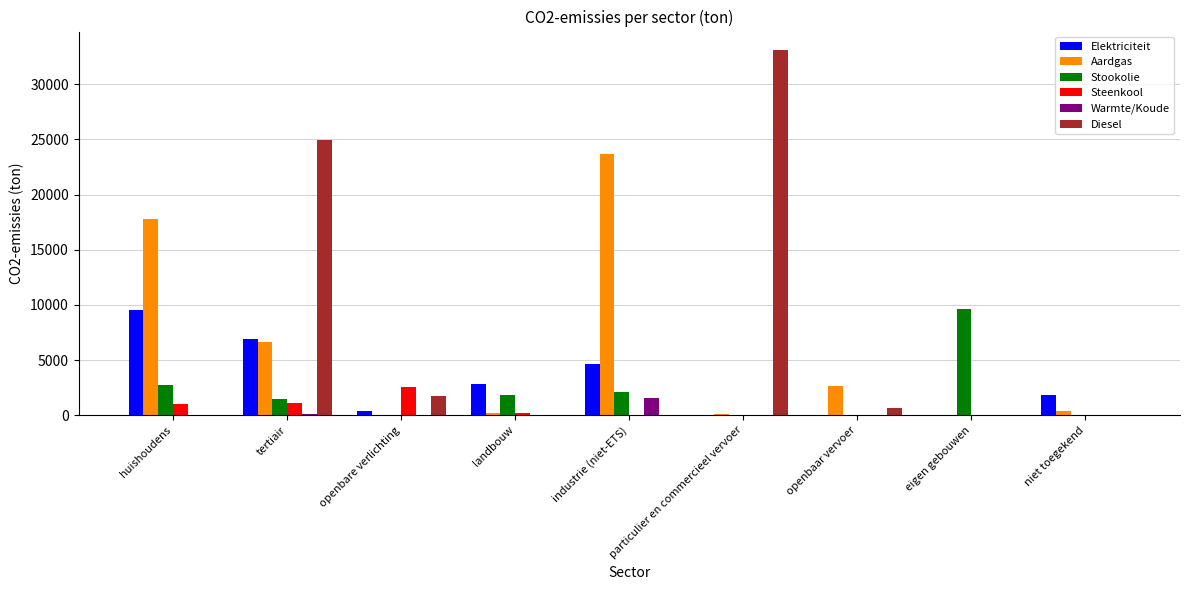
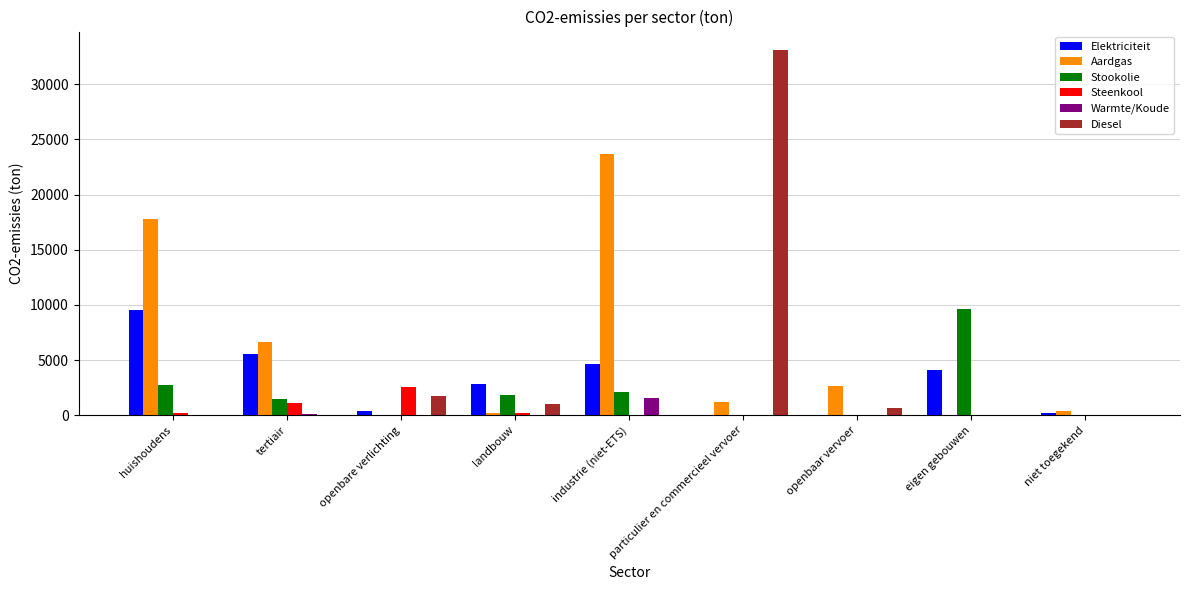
Steenkool, huishoudens: 1000 -> 200
Elektriciteit, tertiair: 6900 -> 5600
Diesel, tertiair: 25000 -> 0
Diesel, landbouw: 0 -> 1000
Aardgas, particulier en commercieel vervoer: 100 -> 1200
Elektriciteit, eigen gebouwen: 0 -> 4100
Elektriciteit, niet toegekend: 1800 -> 200
